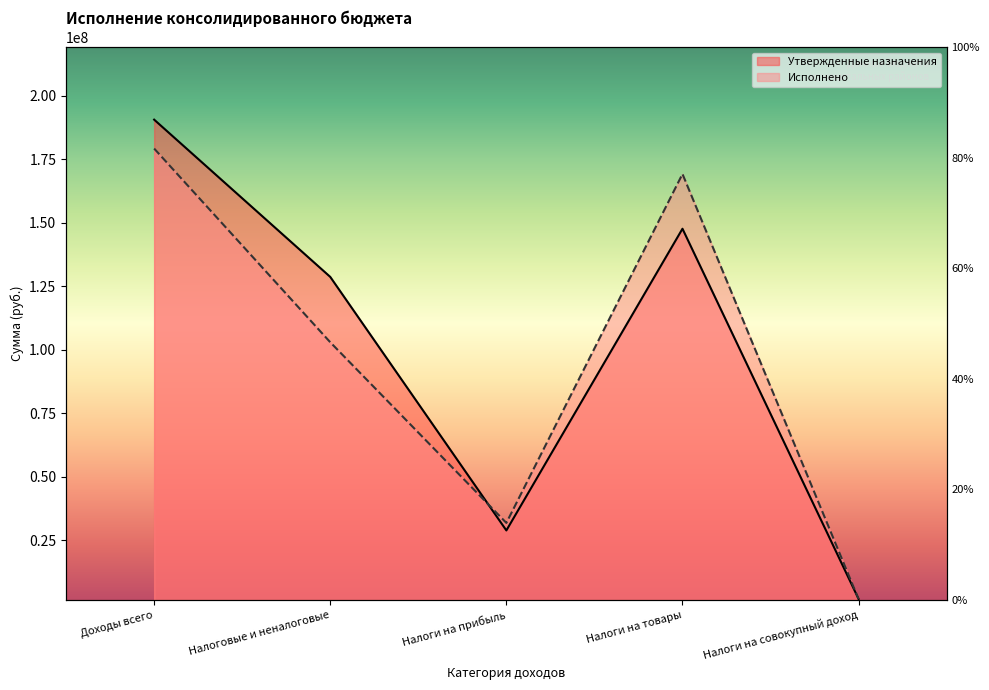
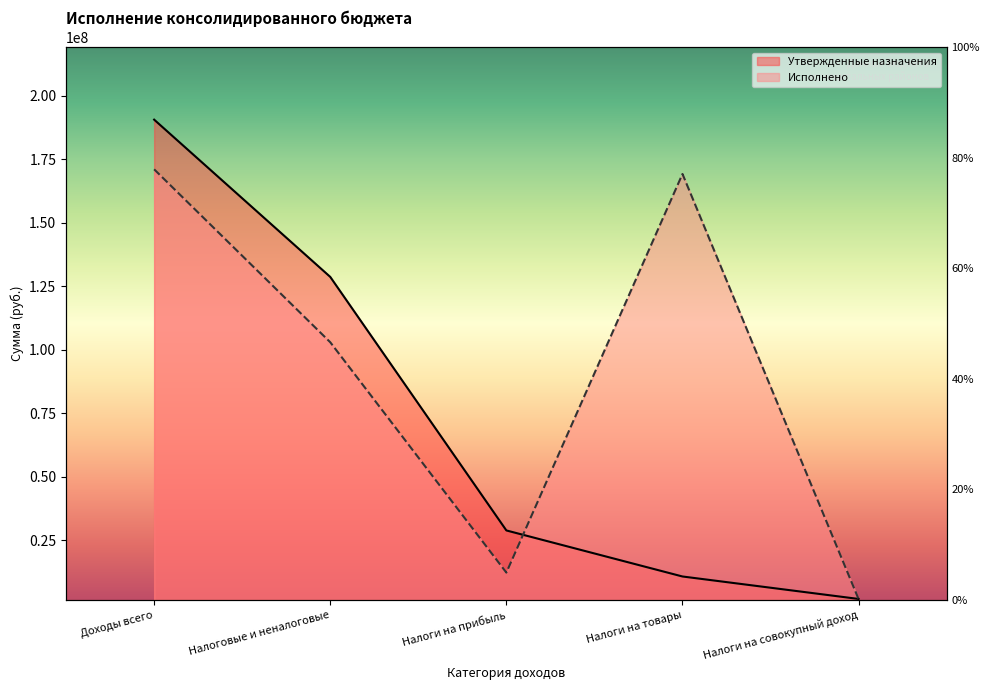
Исполнено, Доходы всего: 179000000 -> 171000000
Исполнено, Налоги на прибыль: 32000000 -> 12000000
Утвержденные назначения, Налоги на товары: 148000000 -> 11000000
